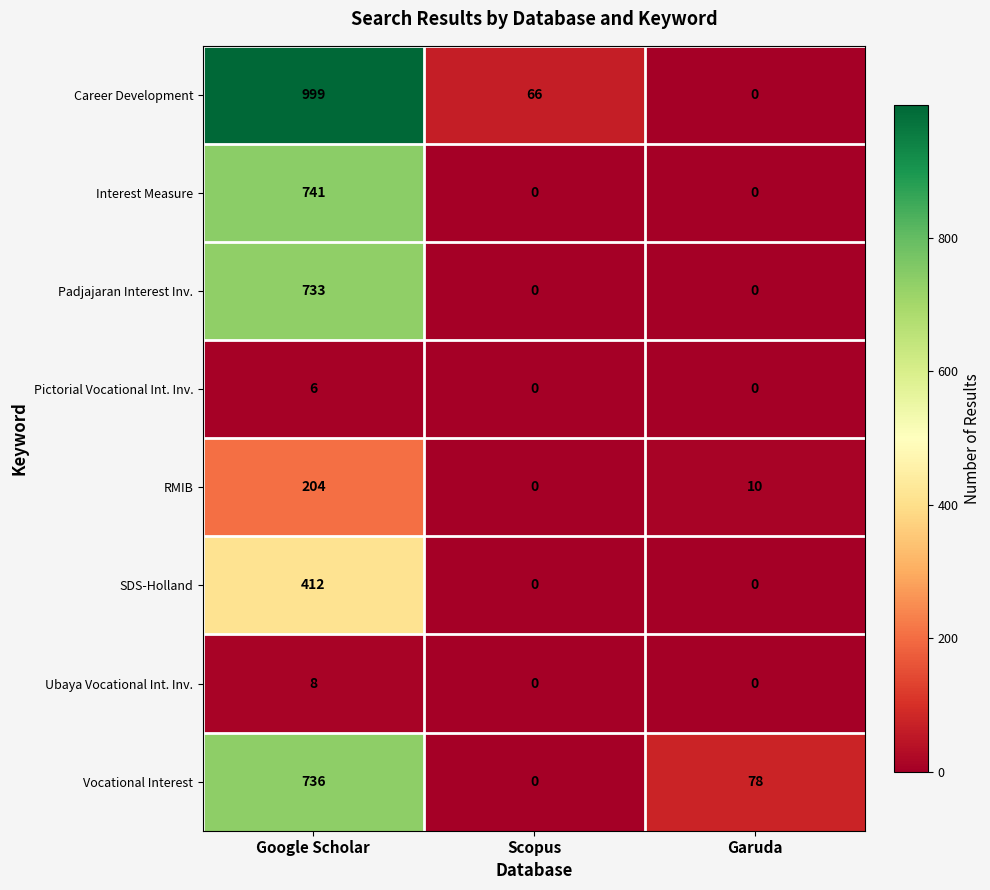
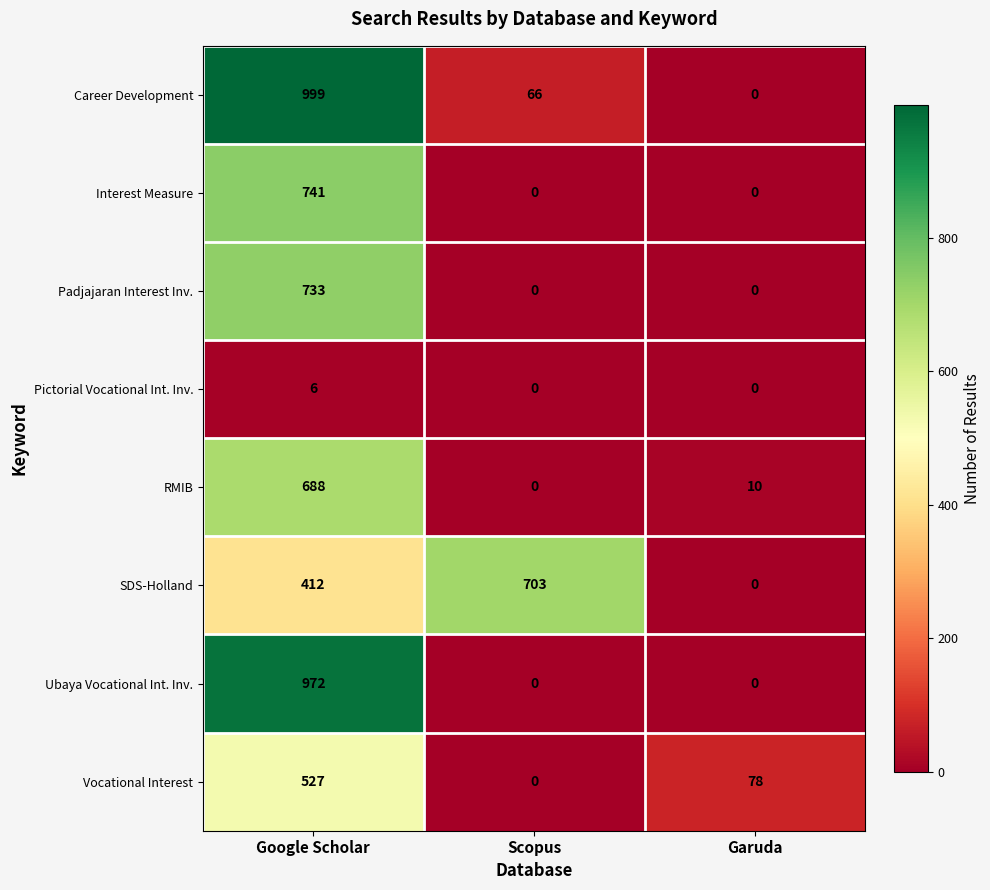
RMIB, Google Scholar: 204 -> 688
SDS-Holland, Scopus: 0 -> 703
Ubaya Vocational Int. Inv., Google Scholar: 8 -> 972
Vocational Interest, Google Scholar: 736 -> 527
